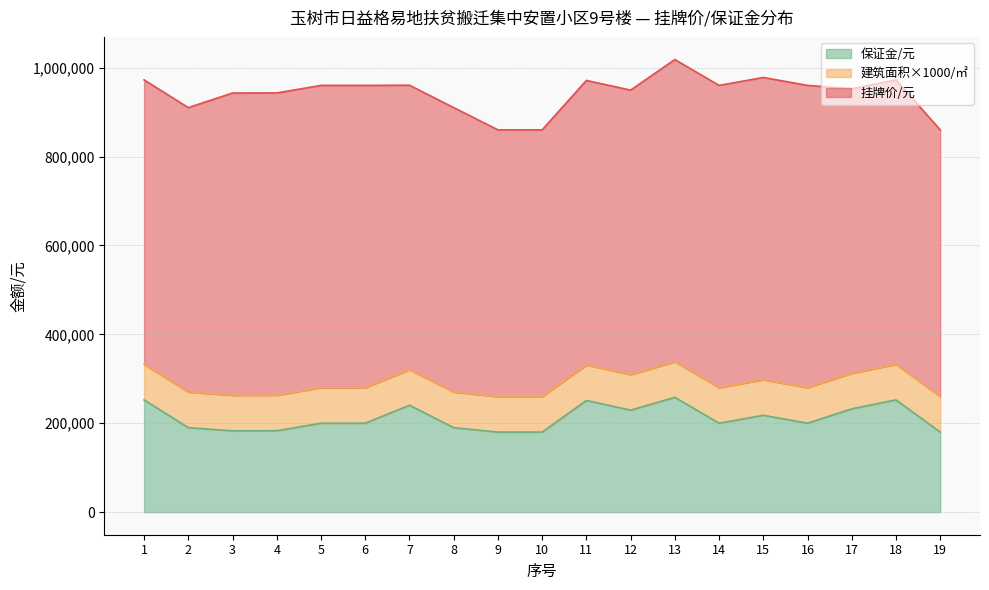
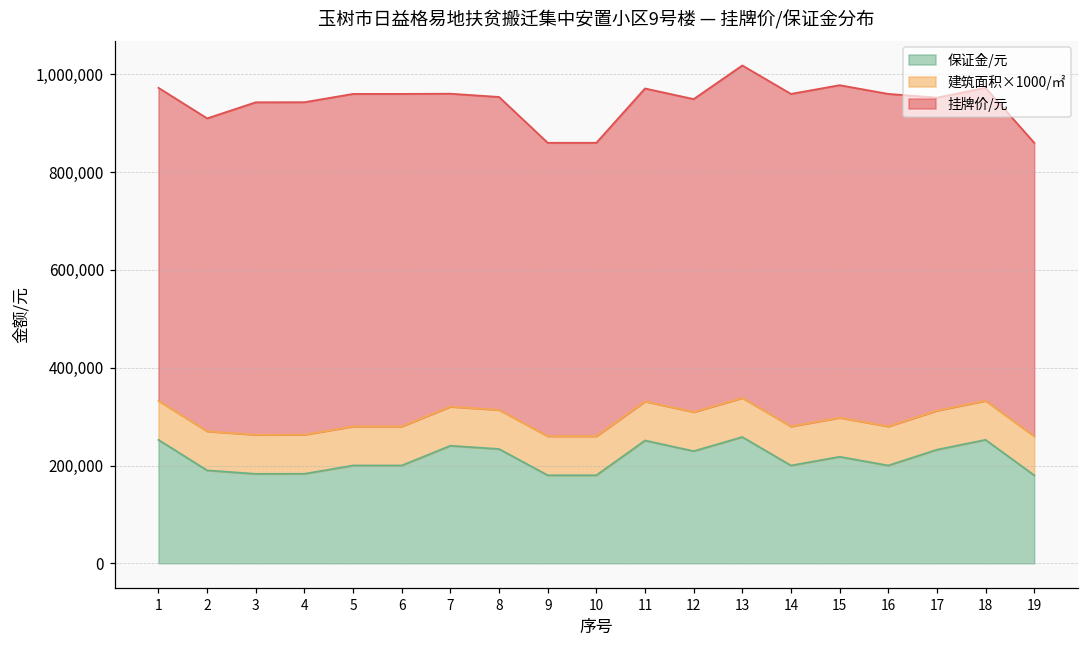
保证金/元, 8: 190,000 -> 230,000
